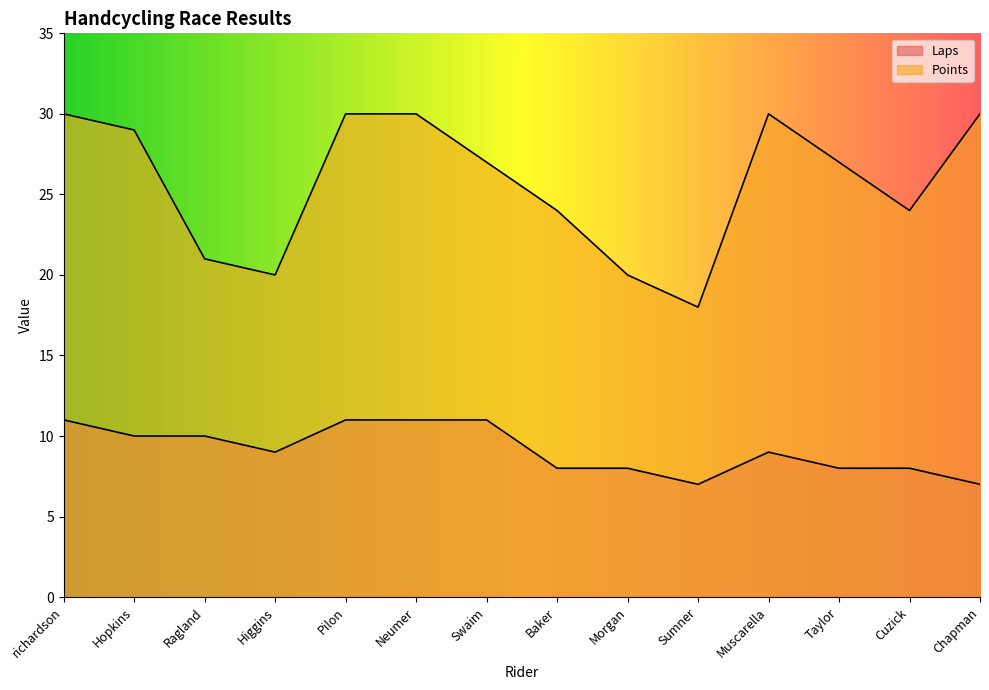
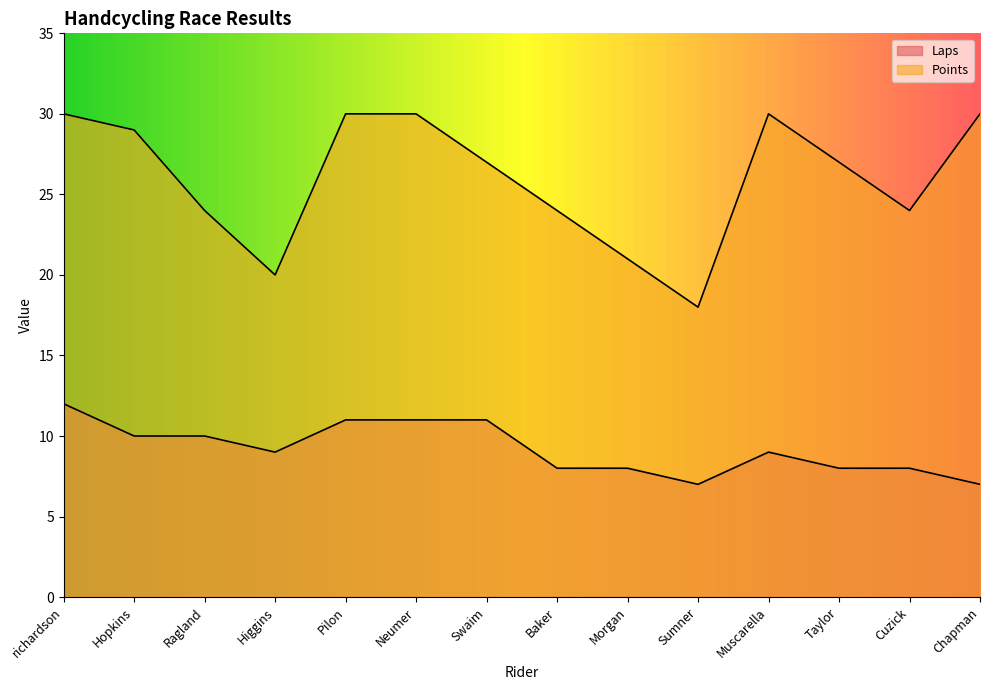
Laps, richardson: 11 -> 12
Points, Ragland: 21 -> 24
Points, Morgan: 20 -> 21
